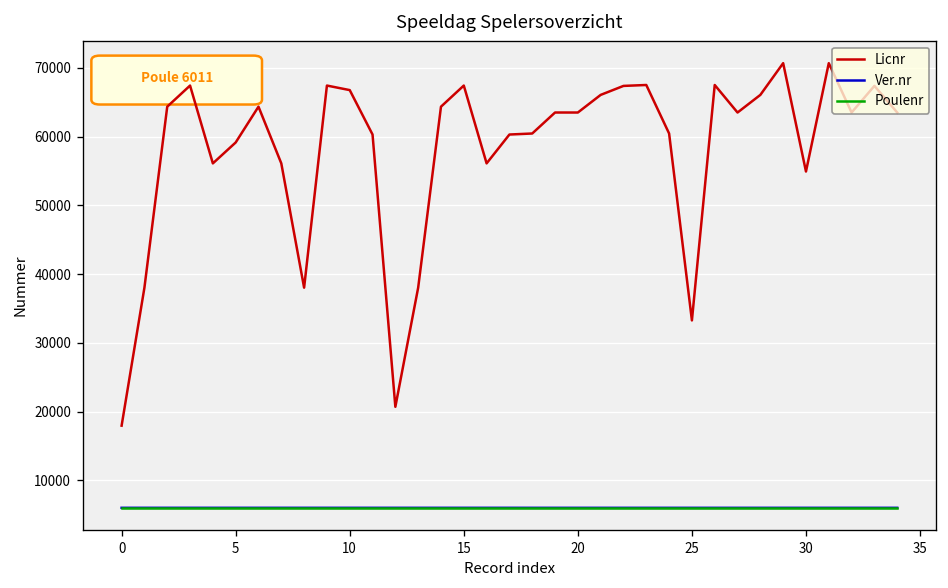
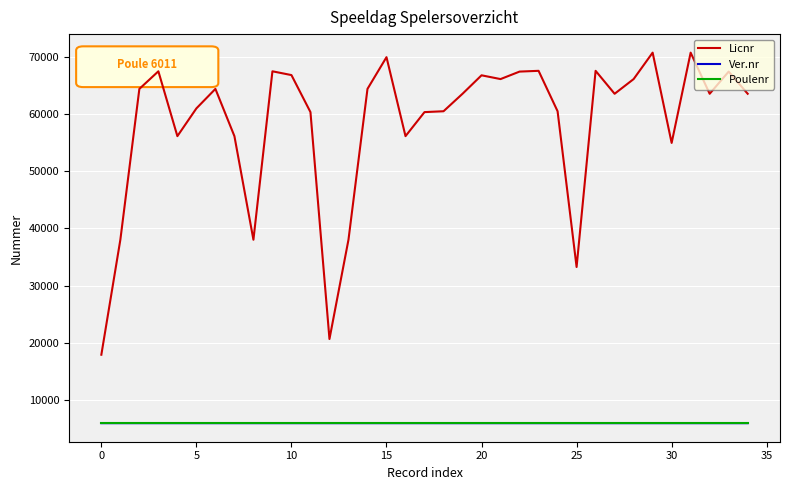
Licnr, 5: 59000 -> 61000
Licnr, 15: 67000 -> 70000
Licnr, 20: 64000 -> 67000
